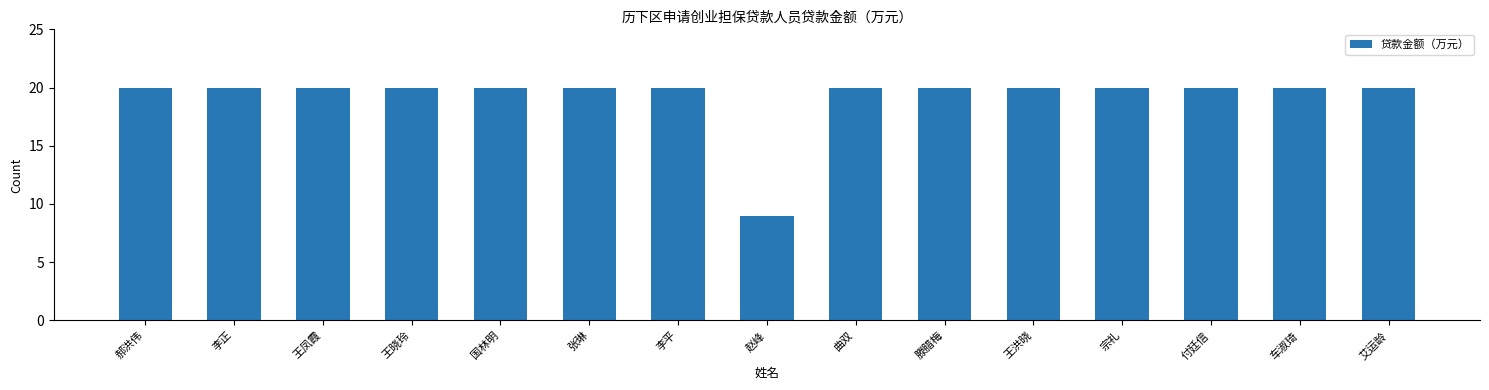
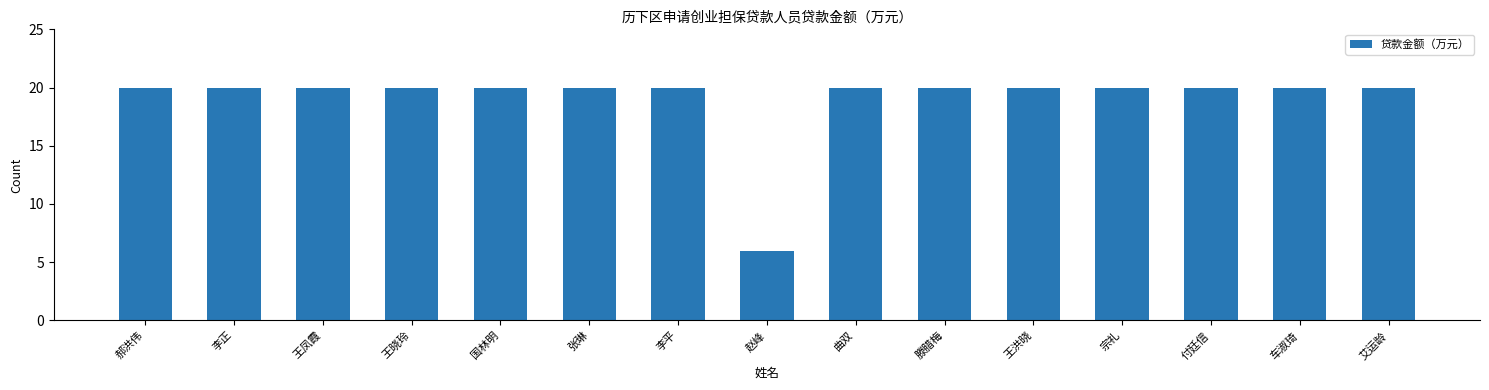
赵峰: 9 -> 6
